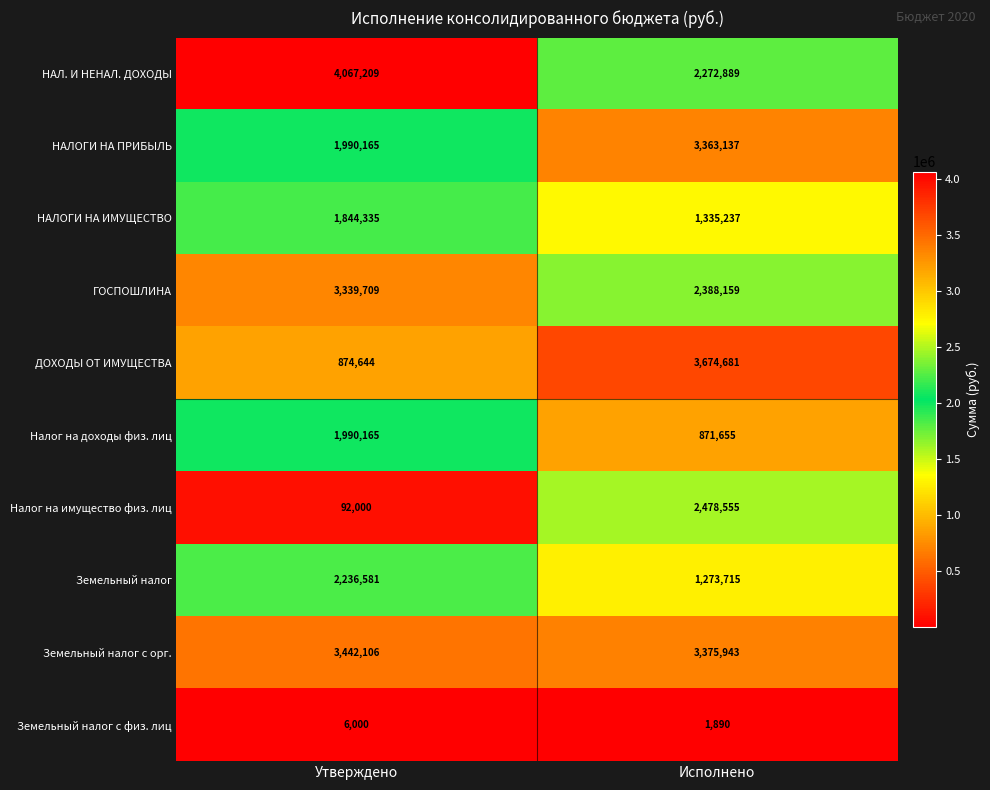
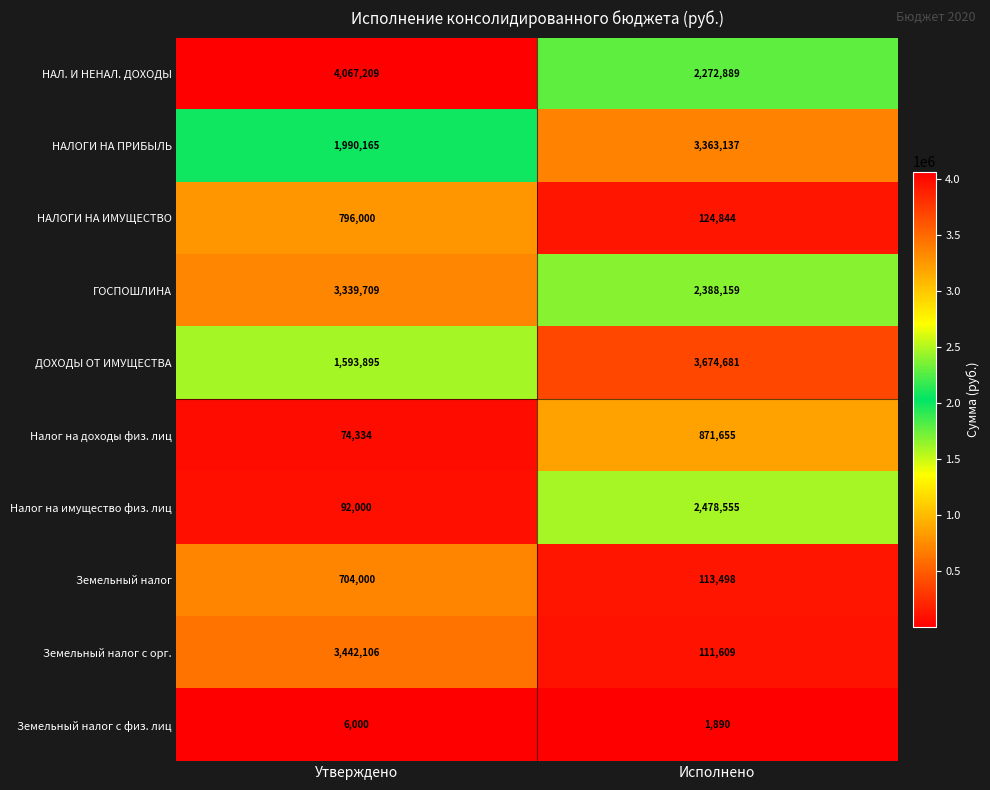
НАЛОГИ НА ИМУЩЕСТВО, Утверждено: 1,844,335 -> 796,000
НАЛОГИ НА ИМУЩЕСТВО, Исполнено: 1,335,237 -> 124,844
ДОХОДЫ ОТ ИМУЩЕСТВА, Утверждено: 874,644 -> 1,593,895
Налог на доходы физ. лиц, Утверждено: 1,990,165 -> 74,334
Земельный налог, Утверждено: 2,236,581 -> 704,000
Земельный налог, Исполнено: 1,273,715 -> 113,498
Земельный налог с орг., Исполнено: 3,375,943 -> 111,609
